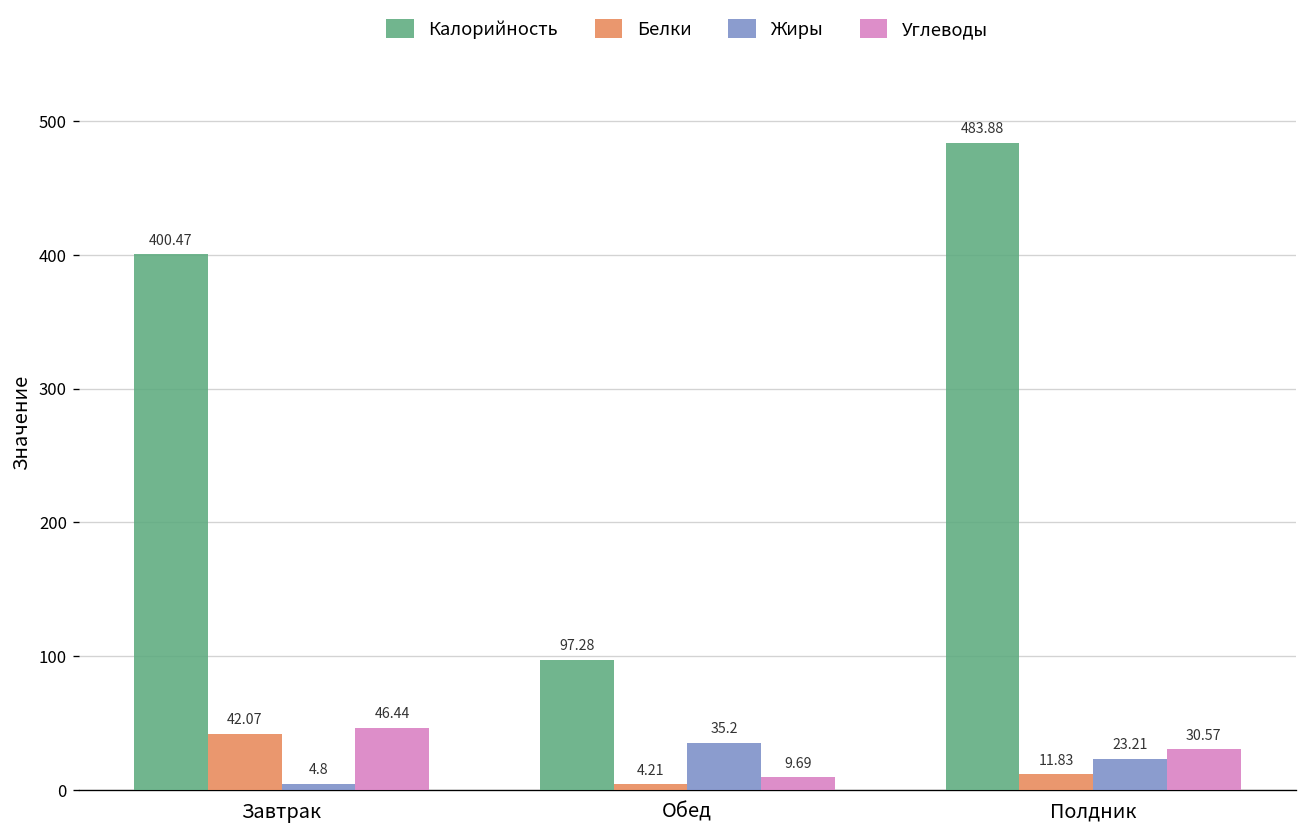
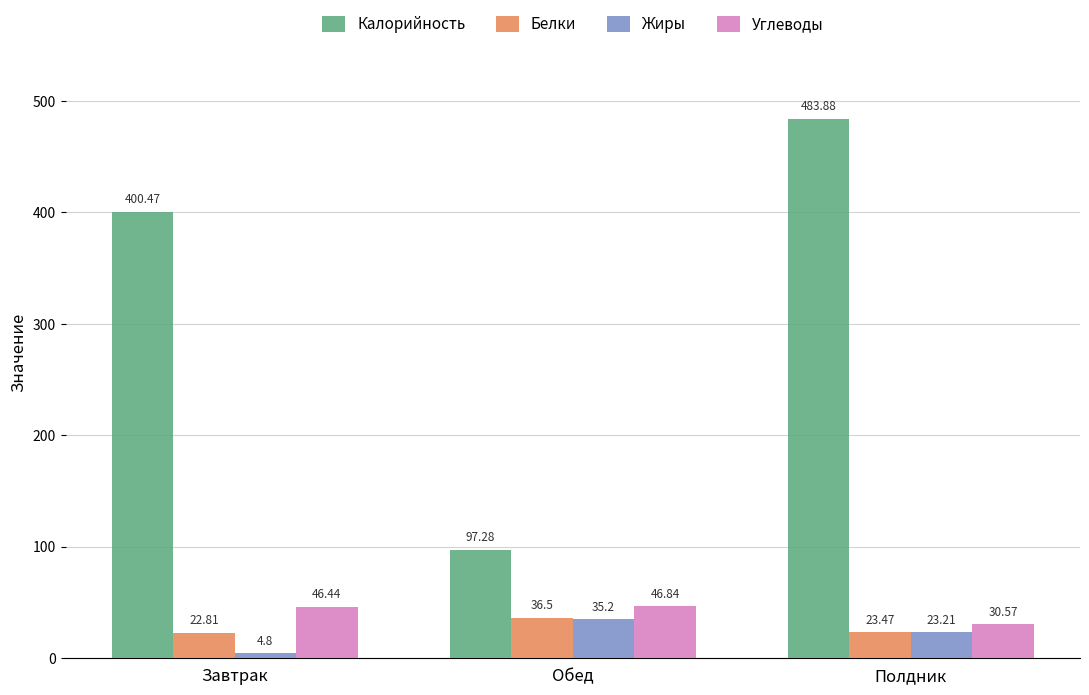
Белки, Завтрак: 42.07 -> 22.81
Белки, Обед: 4.21 -> 36.5
Углеводы, Обед: 9.69 -> 46.84
Белки, Полдник: 11.83 -> 23.47
